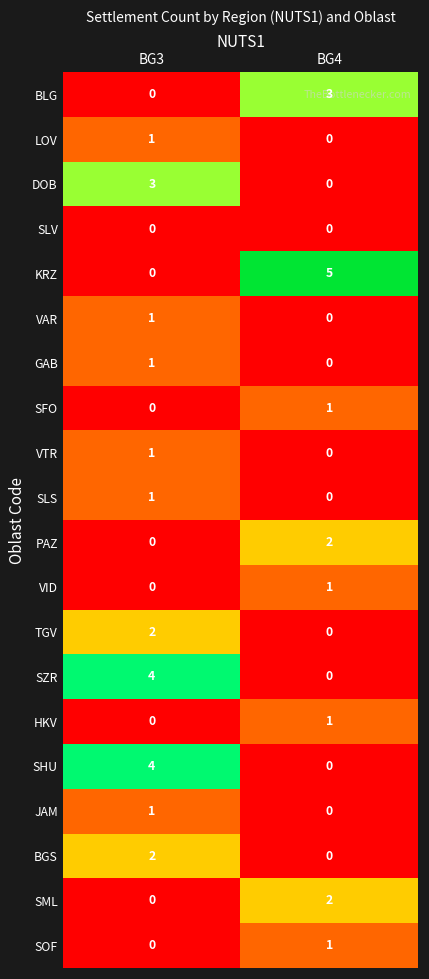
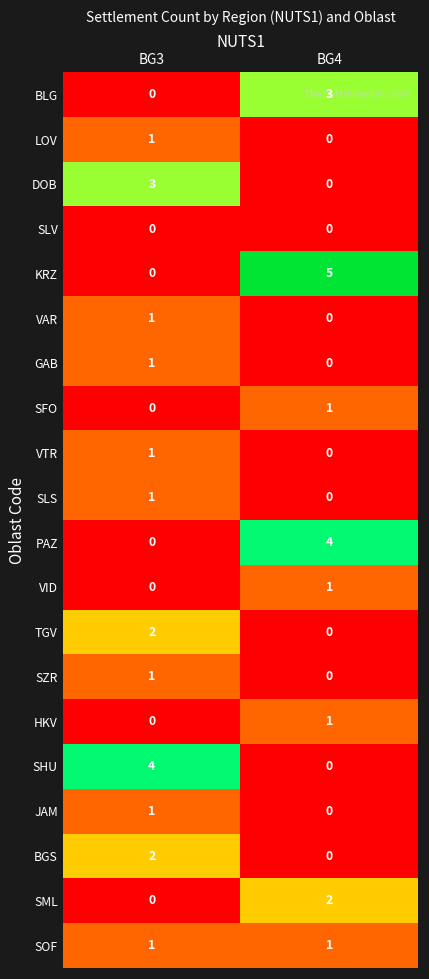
PAZ, BG4: 2 -> 4
SZR, BG3: 4 -> 1
SOF, BG3: 0 -> 1
